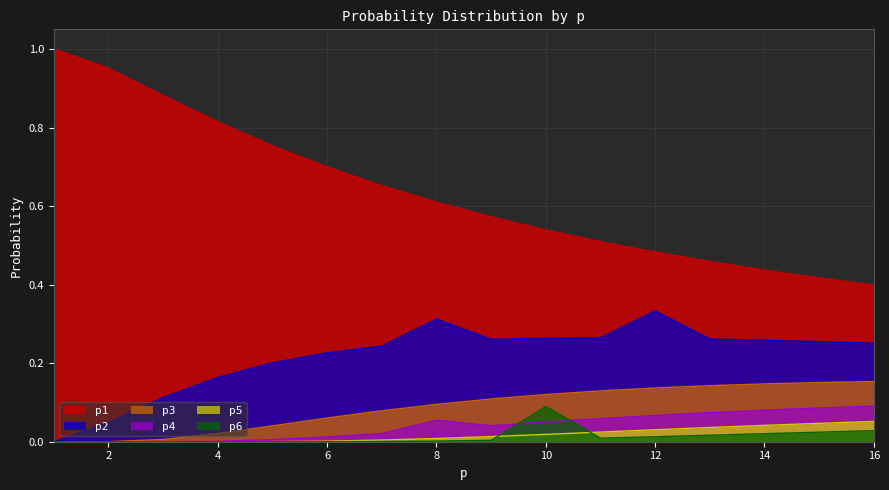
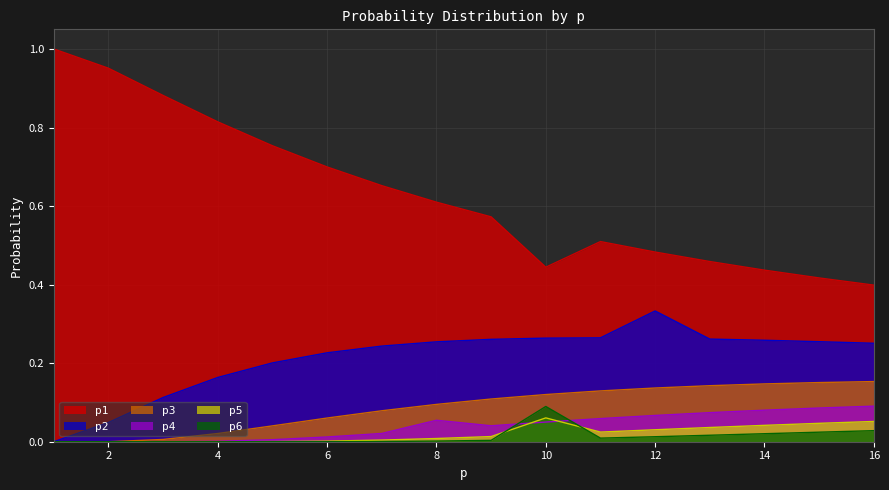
p2, 8: 0.31 -> 0.25
p1, 10: 0.54 -> 0.44
p5, 10: 0.02 -> 0.06
